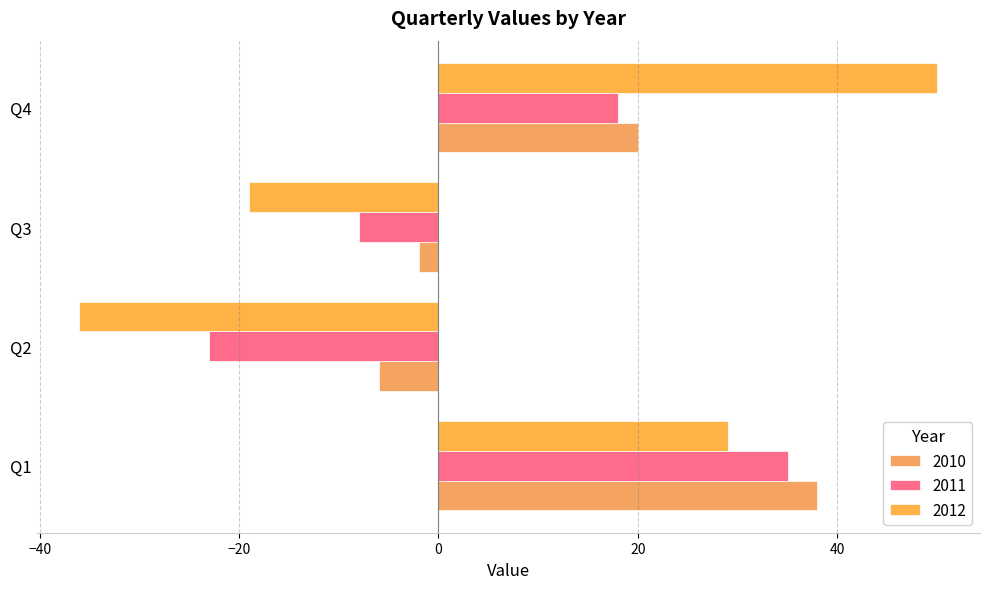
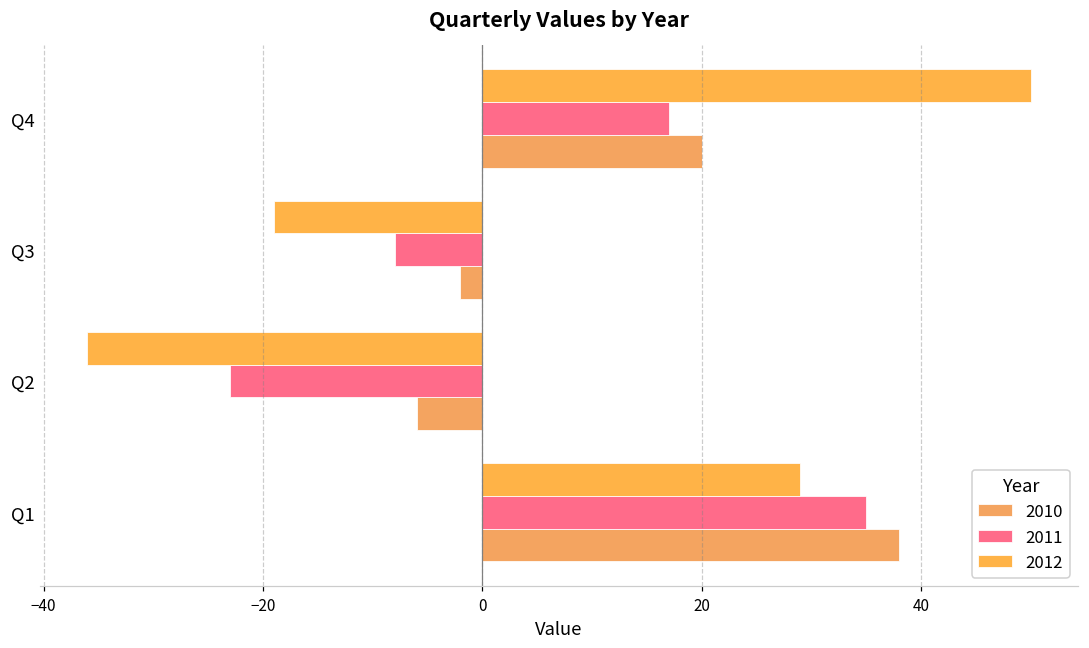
2011, Q4: 18 -> 17
